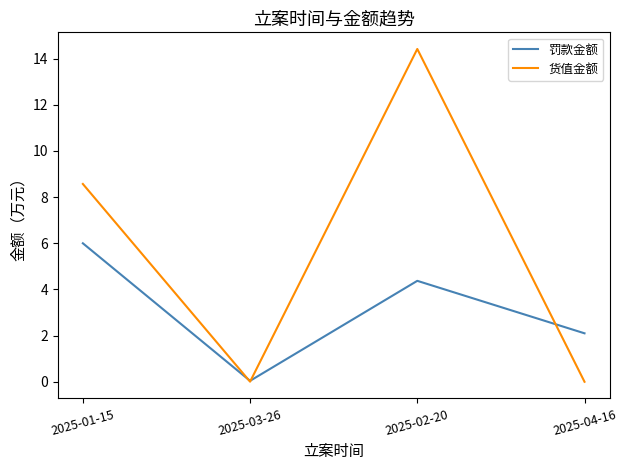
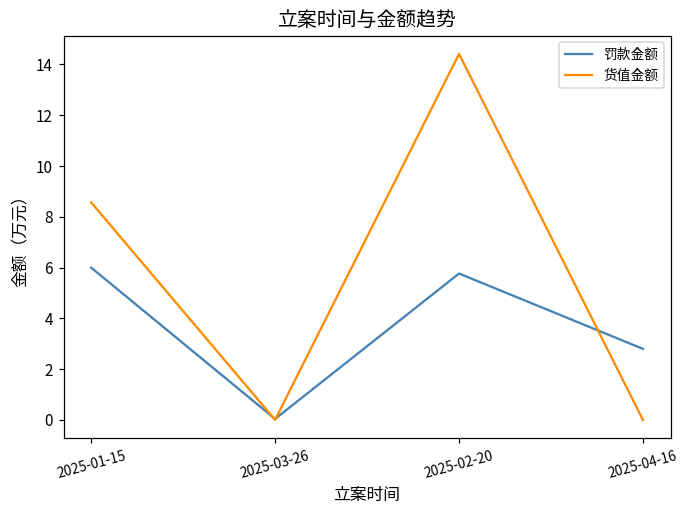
罚款金额, 2025-02-20: 4.4 -> 5.8
罚款金额, 2025-04-16: 2.1 -> 2.8
